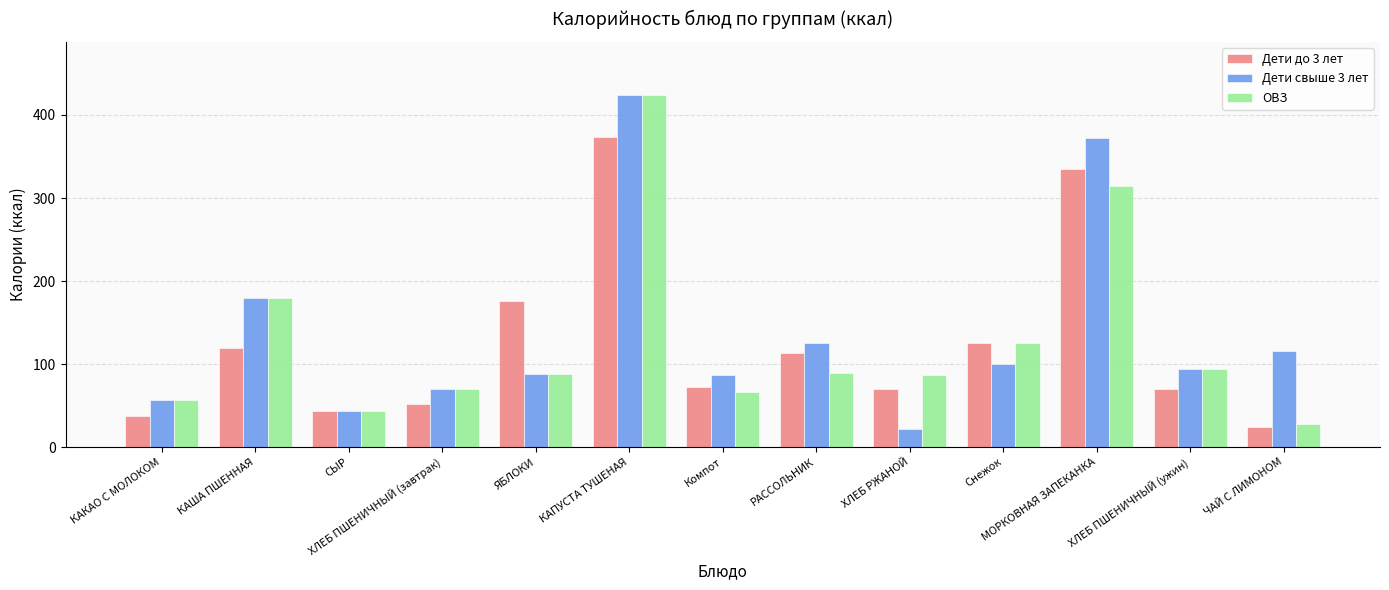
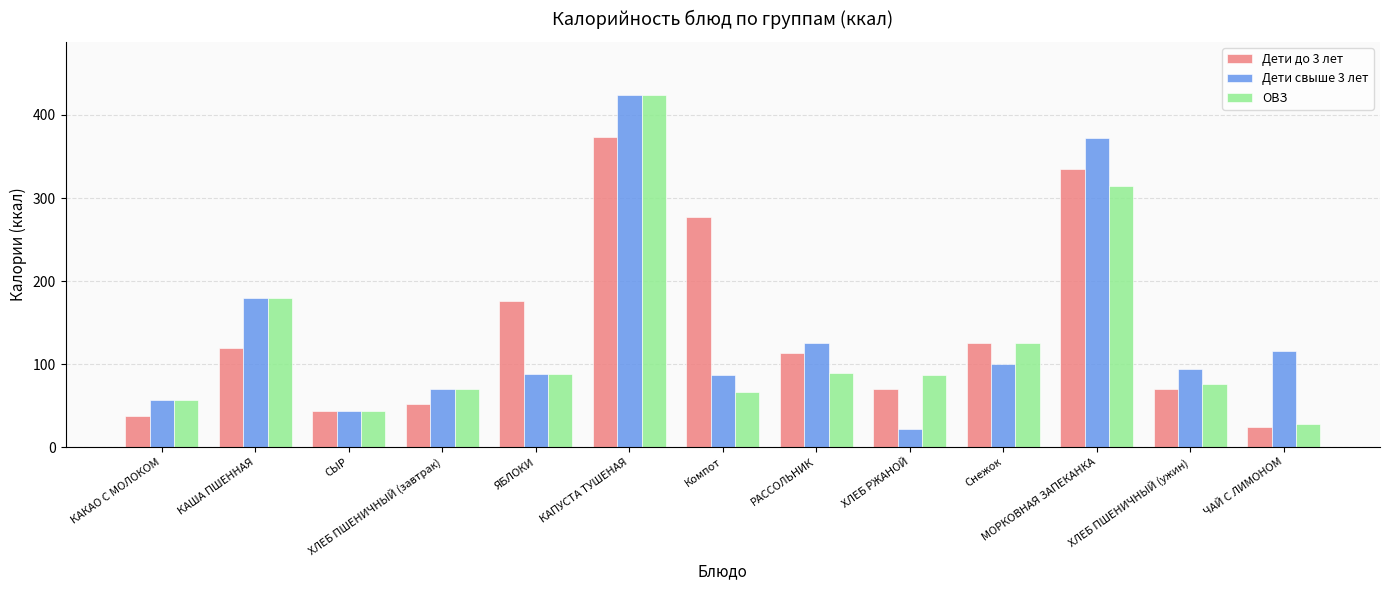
Дети до 3 лет, Компот: 70 -> 280
ОВЗ, ХЛЕБ ПШЕНИЧНЫЙ (ужин): 90 -> 80
